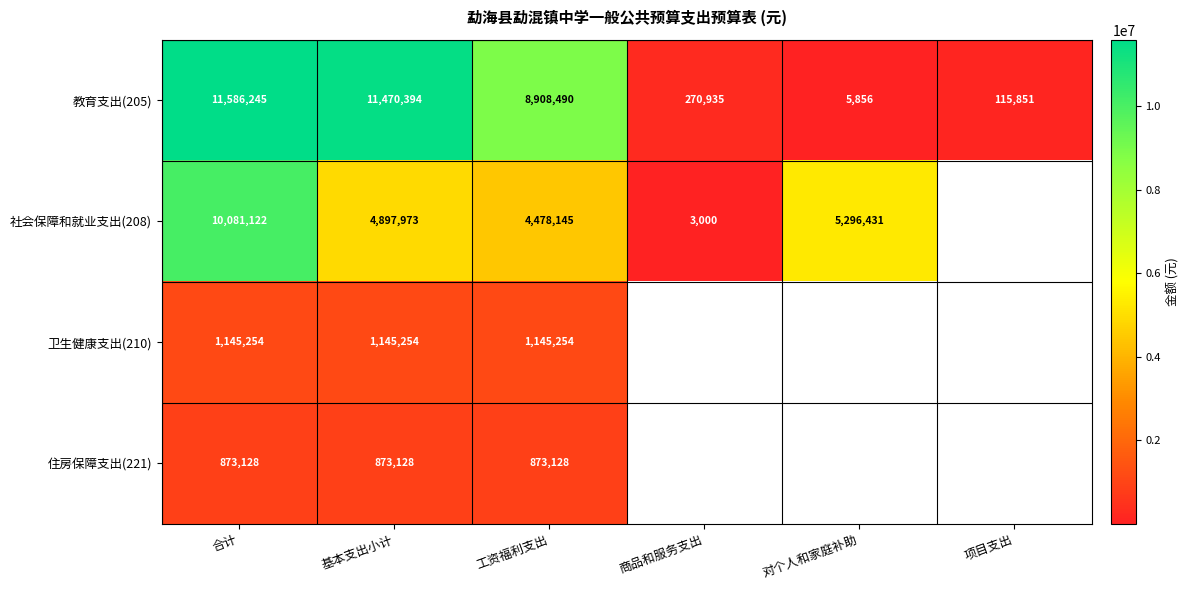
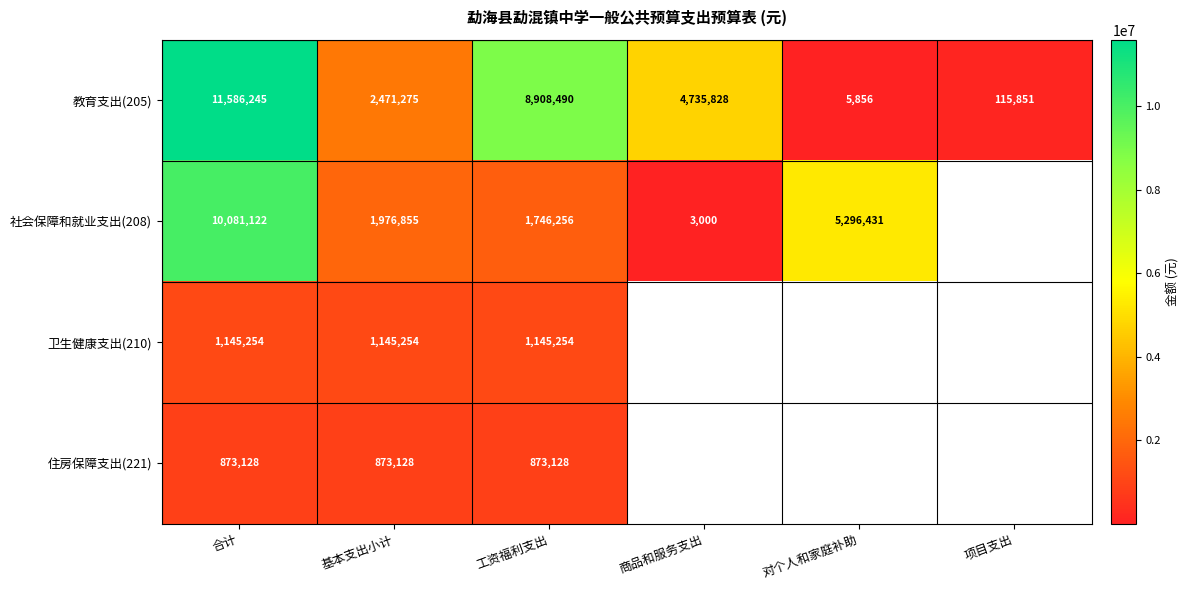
教育支出(205), 基本支出小计: 11,470,394 -> 2,471,275
教育支出(205), 商品和服务支出: 270,935 -> 4,735,828
社会保障和就业支出(208), 基本支出小计: 4,897,973 -> 1,976,855
社会保障和就业支出(208), 工资福利支出: 4,478,145 -> 1,746,256
